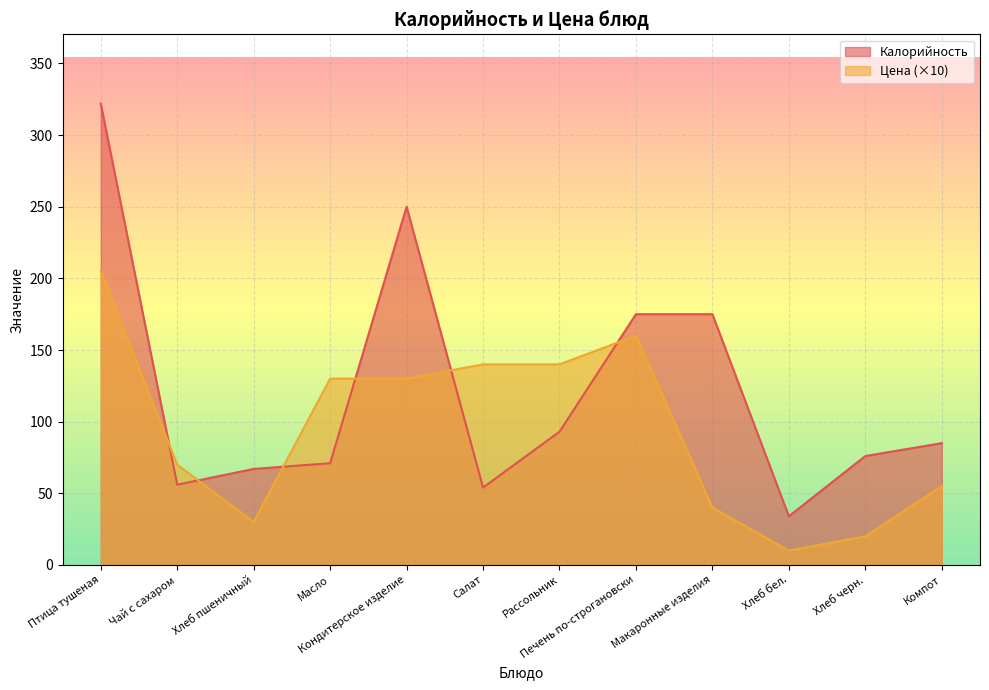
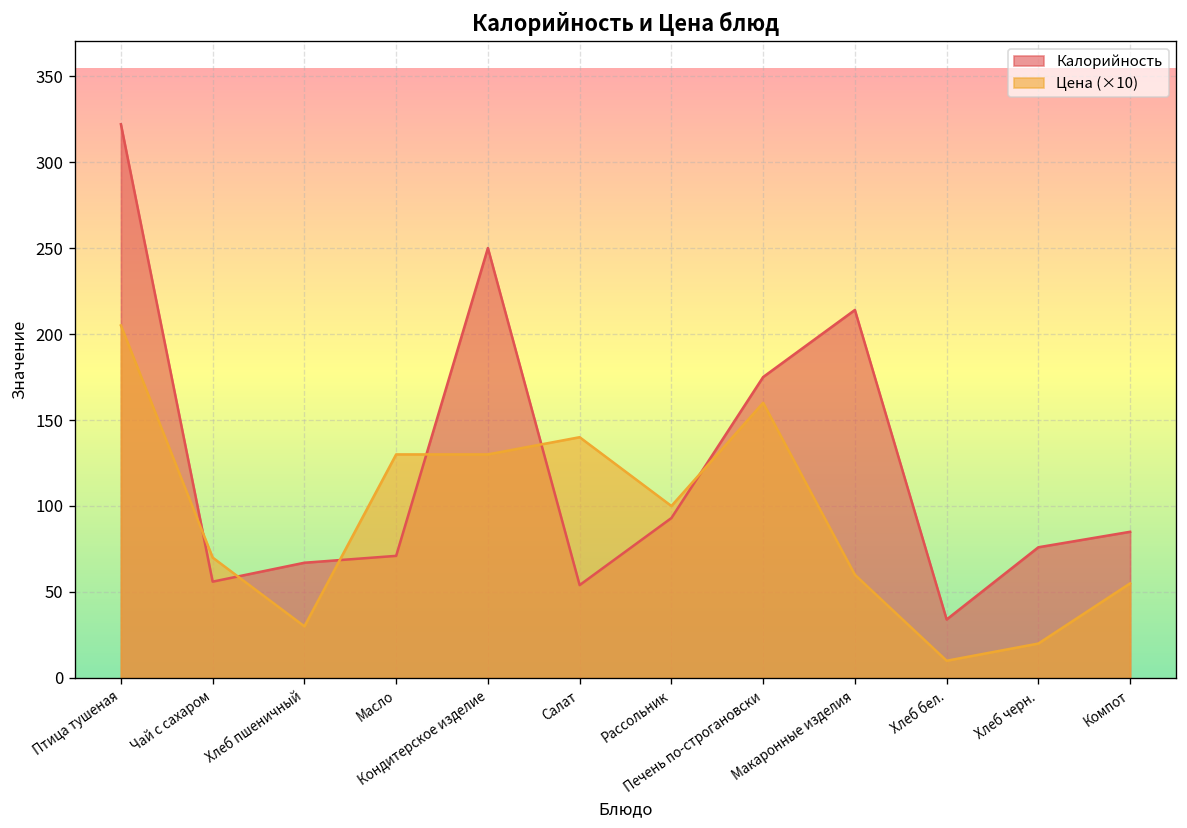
Цена (×10), Рассольник: 140 -> 100
Калорийность, Макаронные изделия: 175 -> 214
Цена (×10), Макаронные изделия: 40 -> 60
